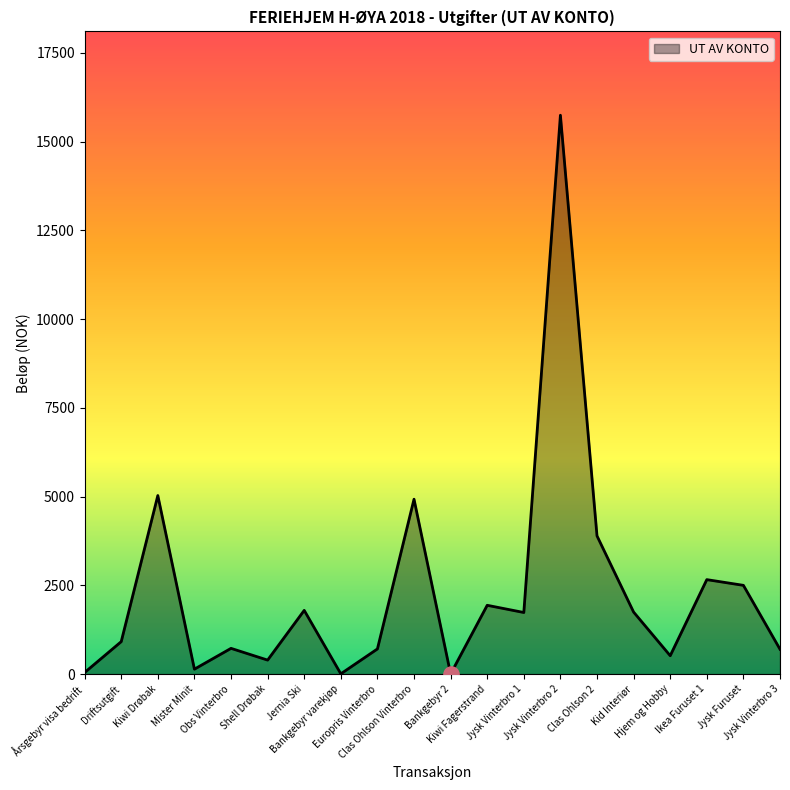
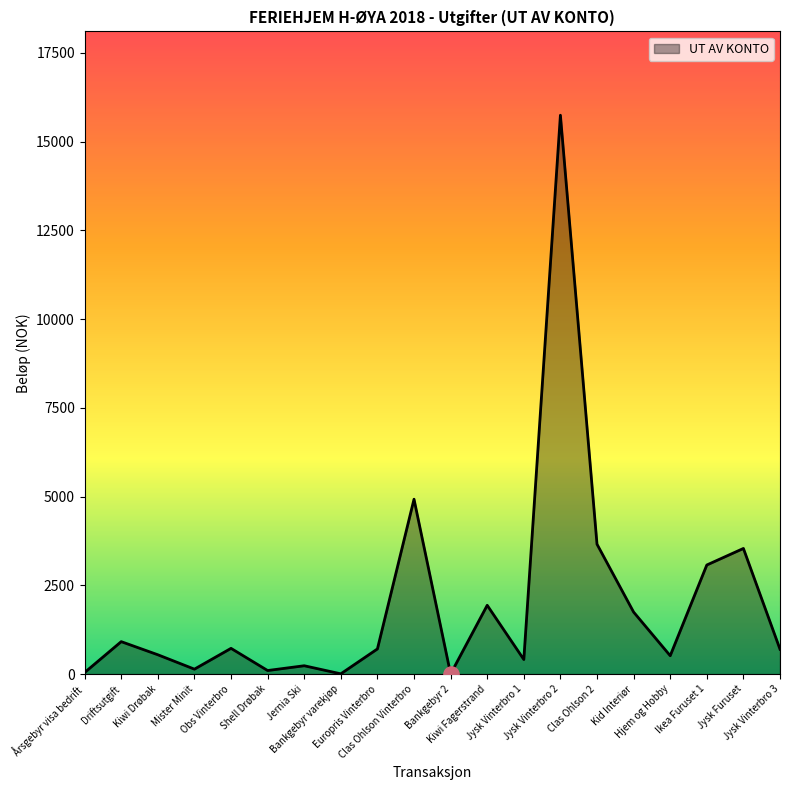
UT AV KONTO, Kiwi Drøbak: 5000 -> 500
UT AV KONTO, Shell Drøbak: 400 -> 100
UT AV KONTO, Jernia Ski: 1800 -> 200
UT AV KONTO, Jysk Vinterbro 1: 1700 -> 400
UT AV KONTO, Clas Ohlson 2: 3900 -> 3700
UT AV KONTO, Ikea Furuset 1: 2700 -> 3100
UT AV KONTO, Jysk Furuset: 2500 -> 3500
